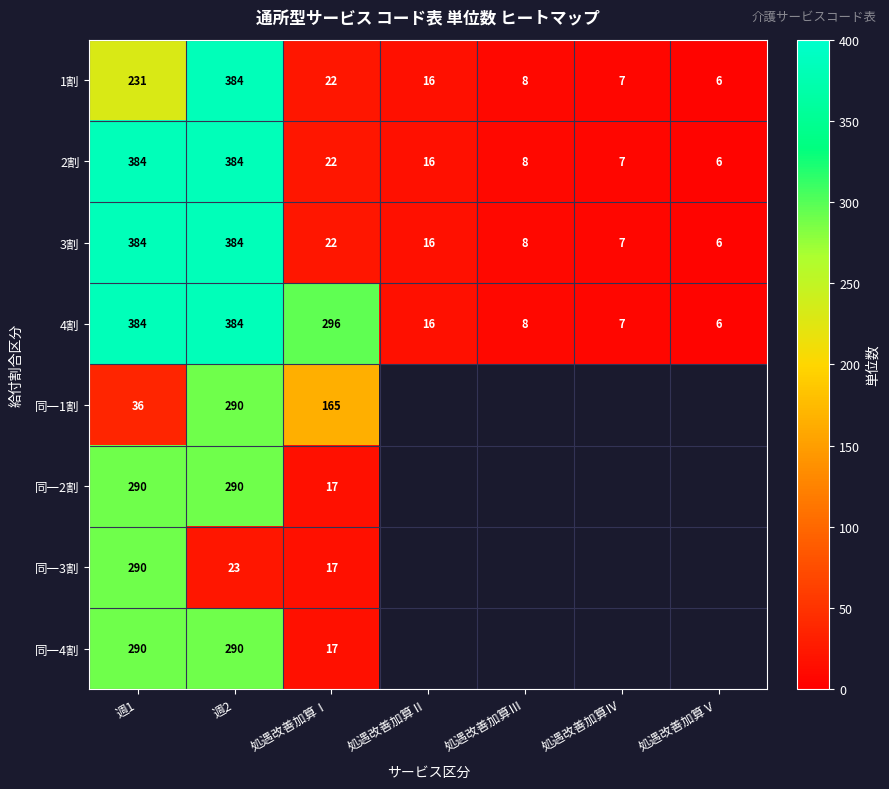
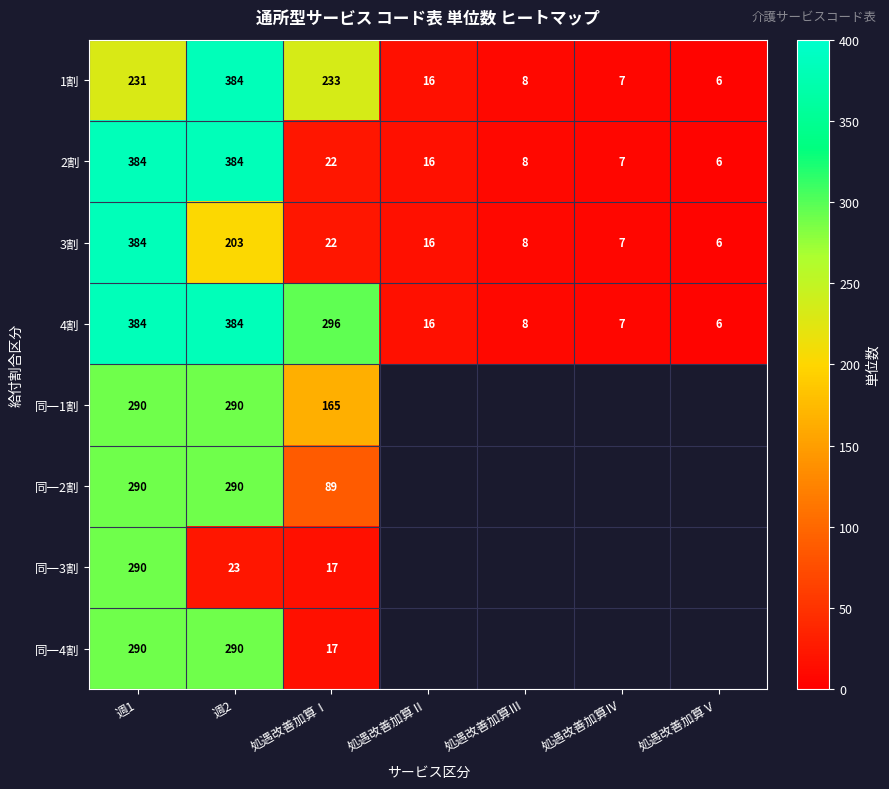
1割, 処遇改善加算Ⅰ: 22 -> 233
3割, 週2: 384 -> 203
同一1割, 週1: 36 -> 290
同一2割, 処遇改善加算Ⅰ: 17 -> 89
